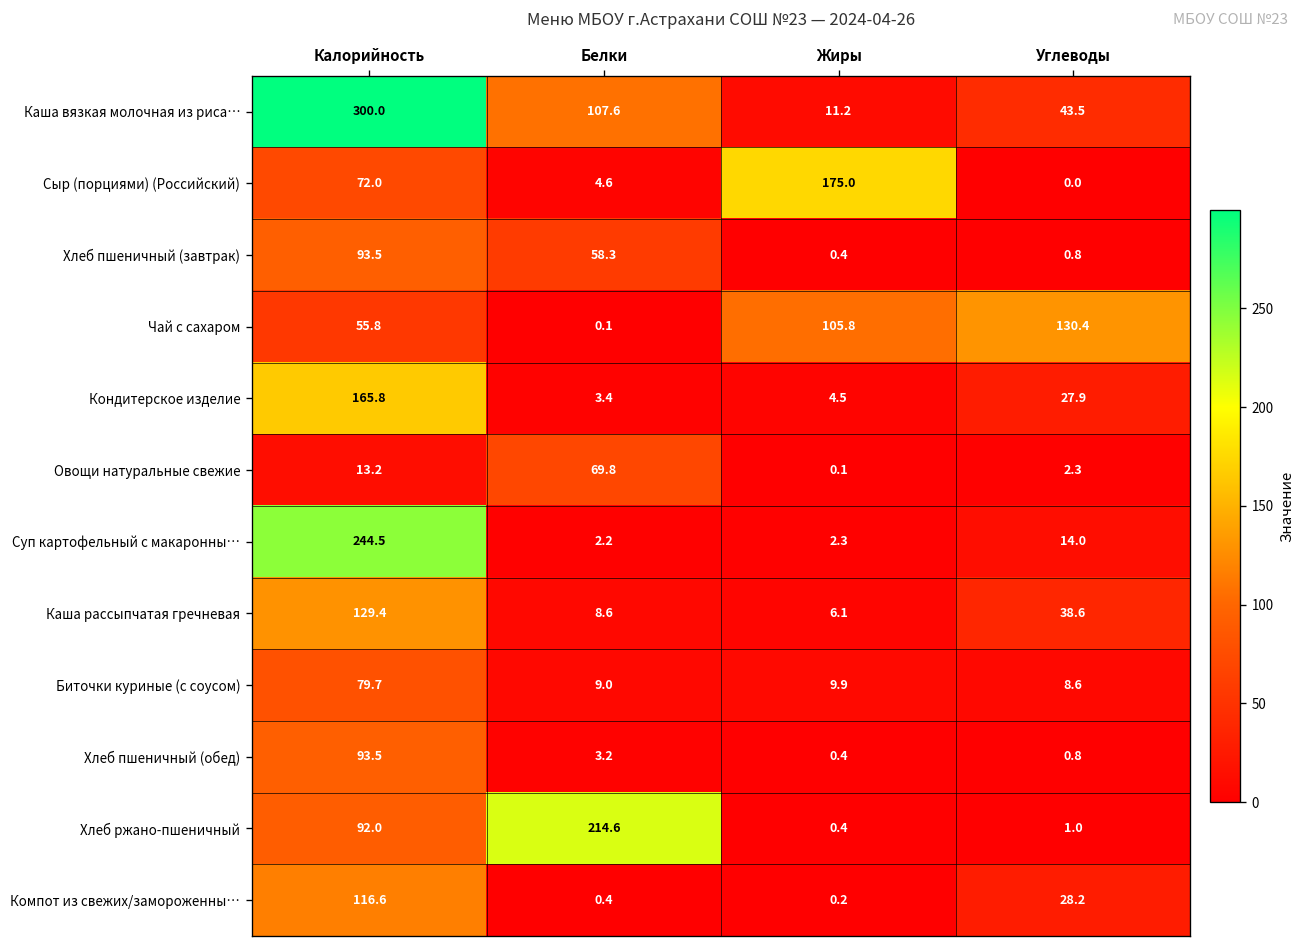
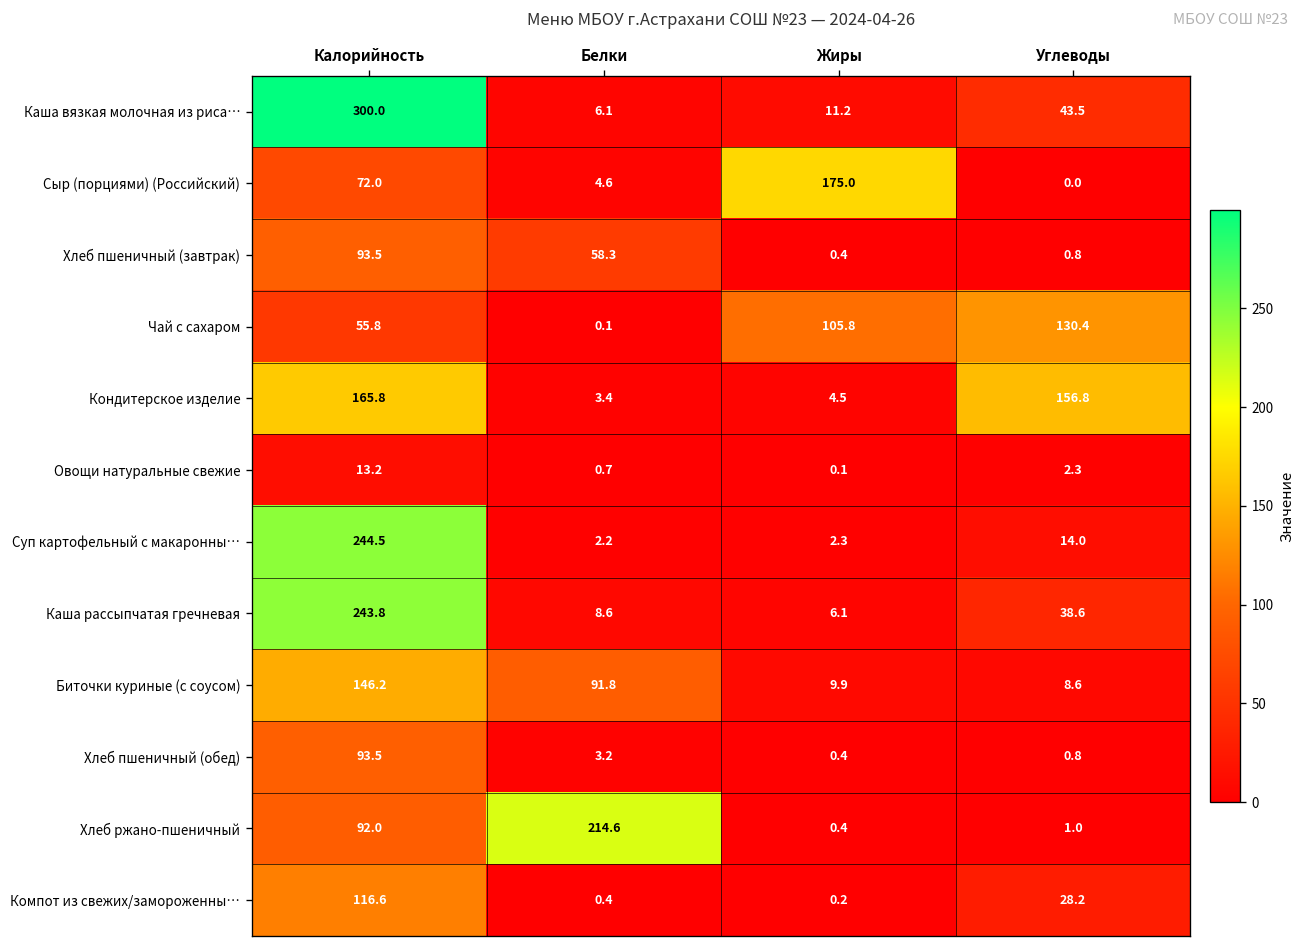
Каша вязкая молочная из риса…, Белки: 107.6 -> 6.1
Кондитерское изделие, Углеводы: 27.9 -> 156.8
Овощи натуральные свежие, Белки: 69.8 -> 0.7
Каша рассыпчатая гречневая, Калорийность: 129.4 -> 243.8
Биточки куриные (с соусом), Калорийность: 79.7 -> 146.2
Биточки куриные (с соусом), Белки: 9.0 -> 91.8
